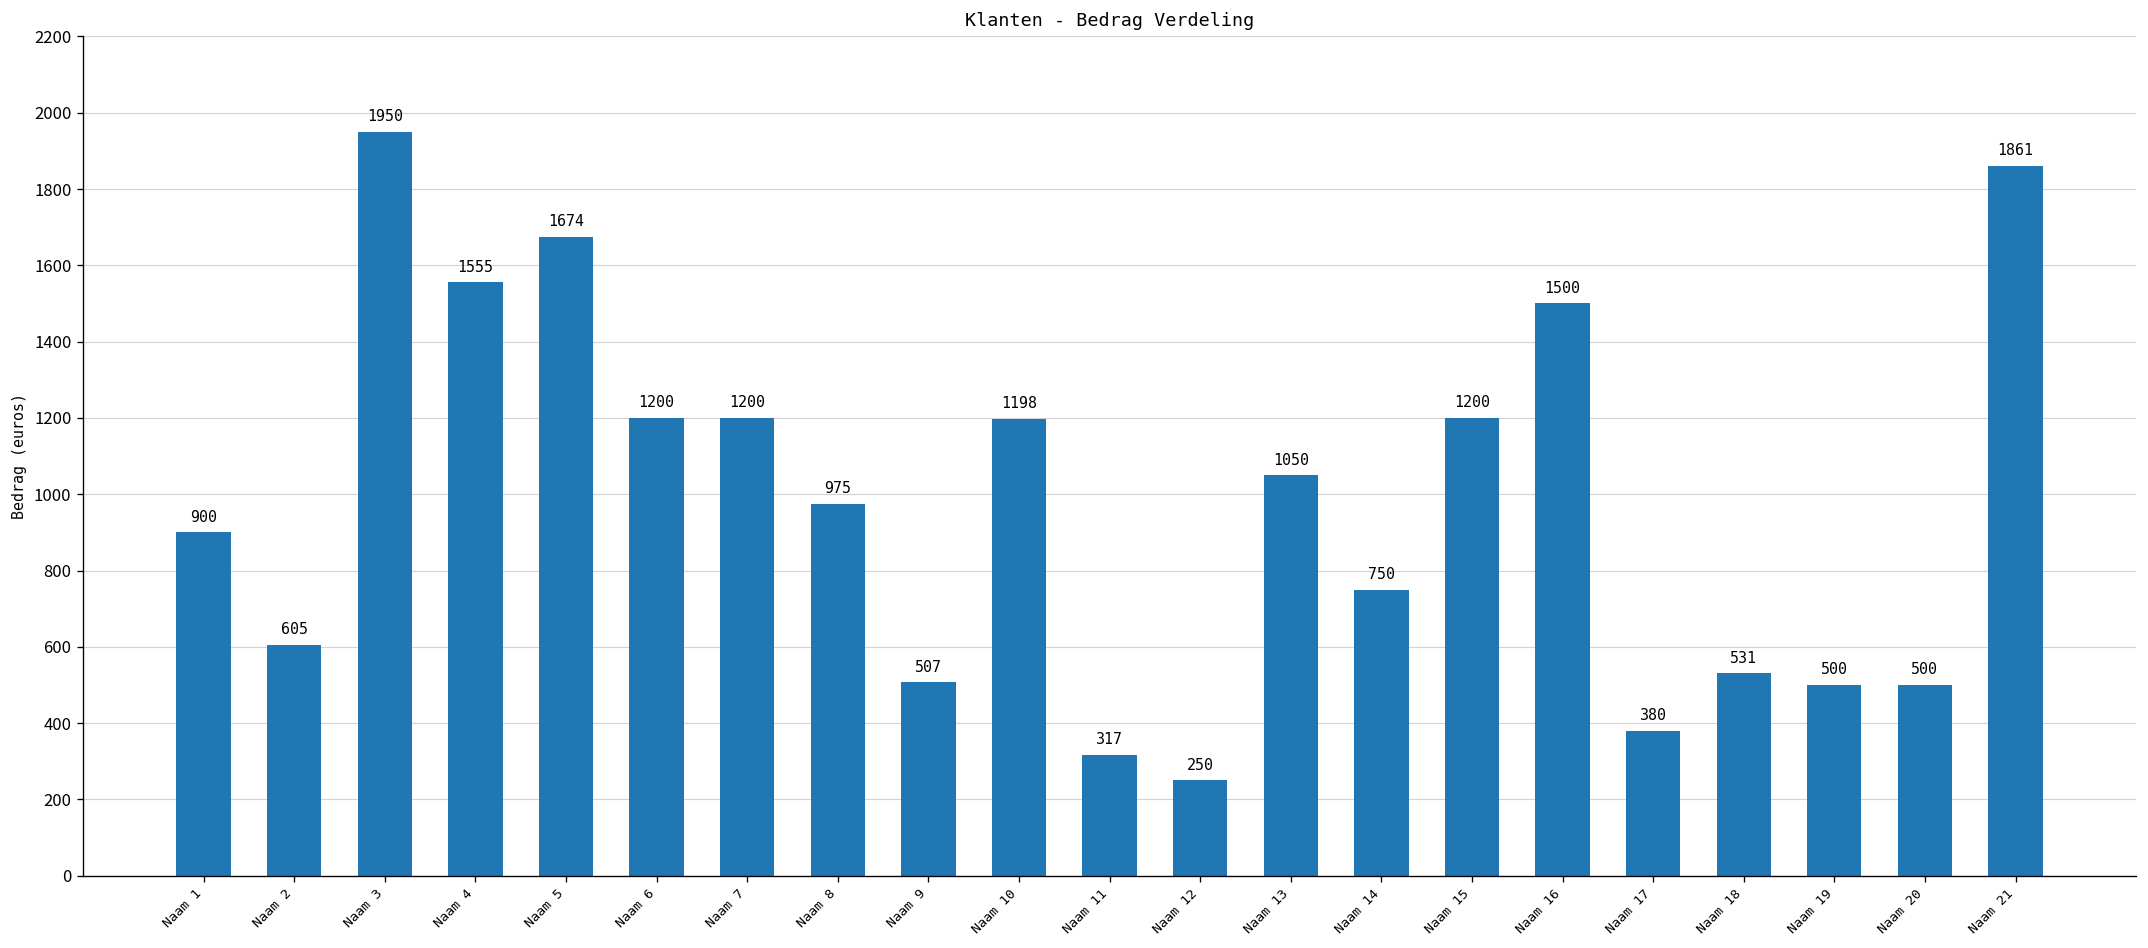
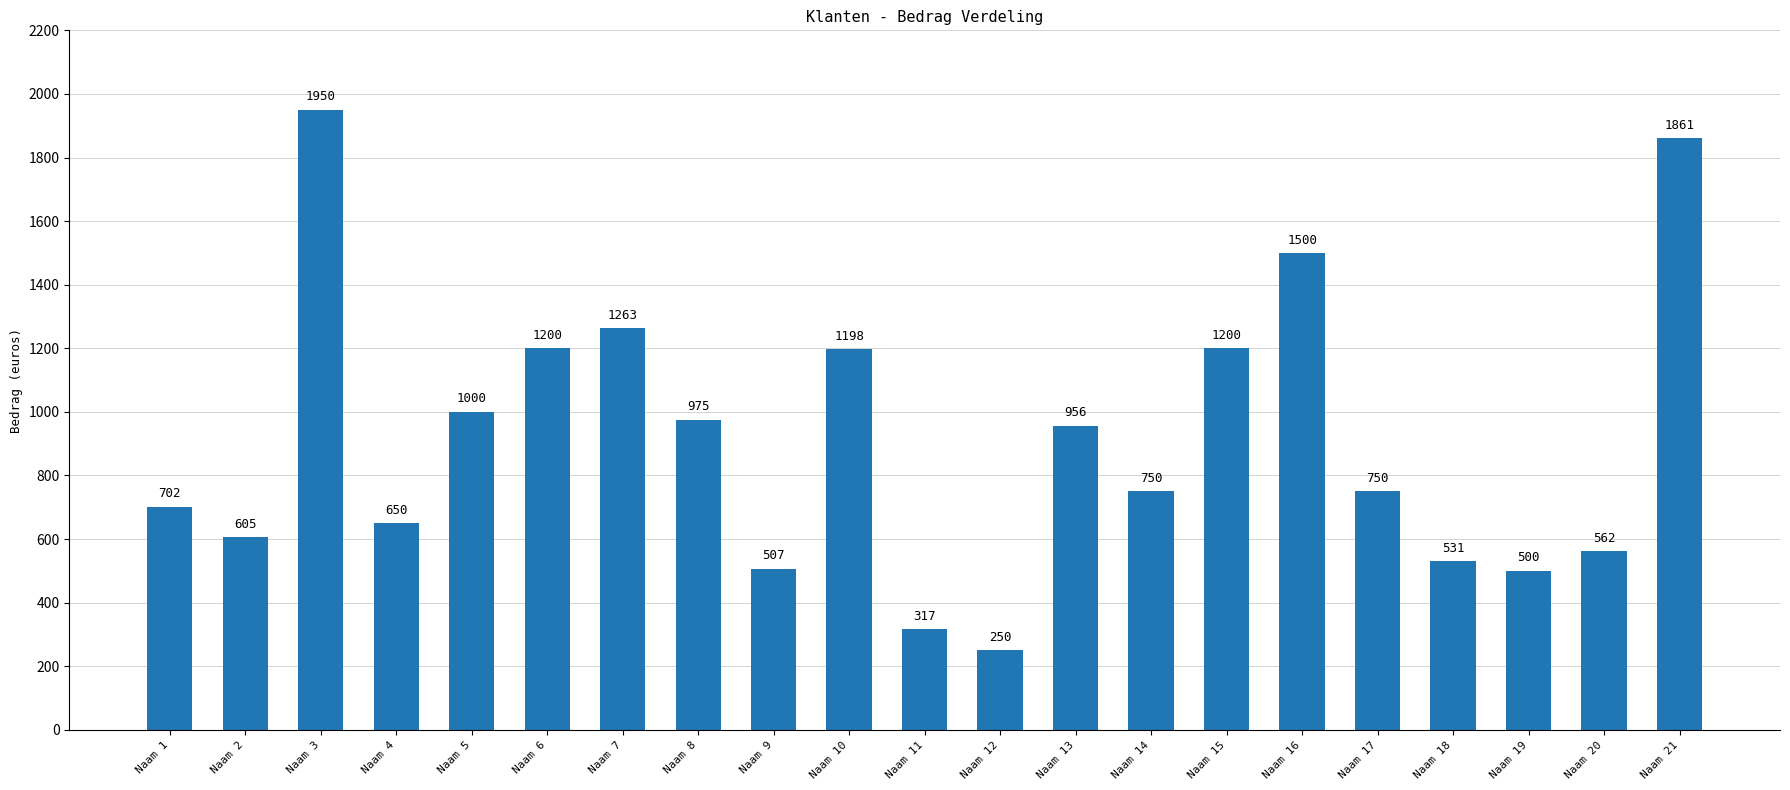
Naam 1: 900 -> 702
Naam 4: 1555 -> 650
Naam 5: 1674 -> 1000
Naam 7: 1200 -> 1263
Naam 13: 1050 -> 956
Naam 17: 380 -> 750
Naam 20: 500 -> 562
